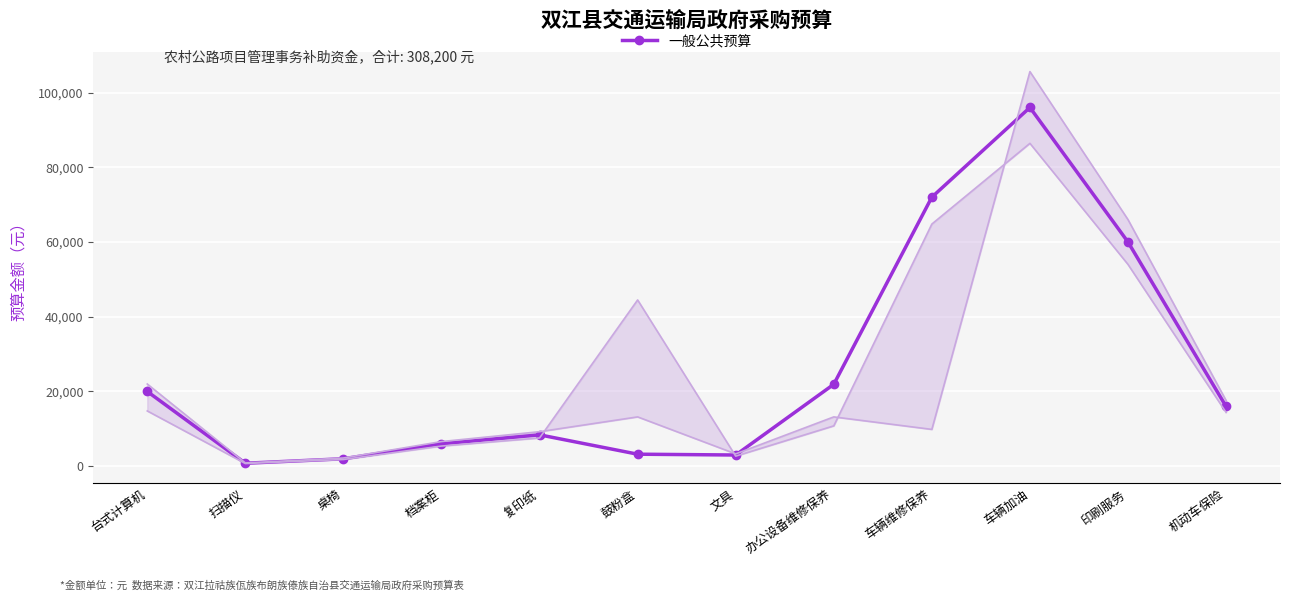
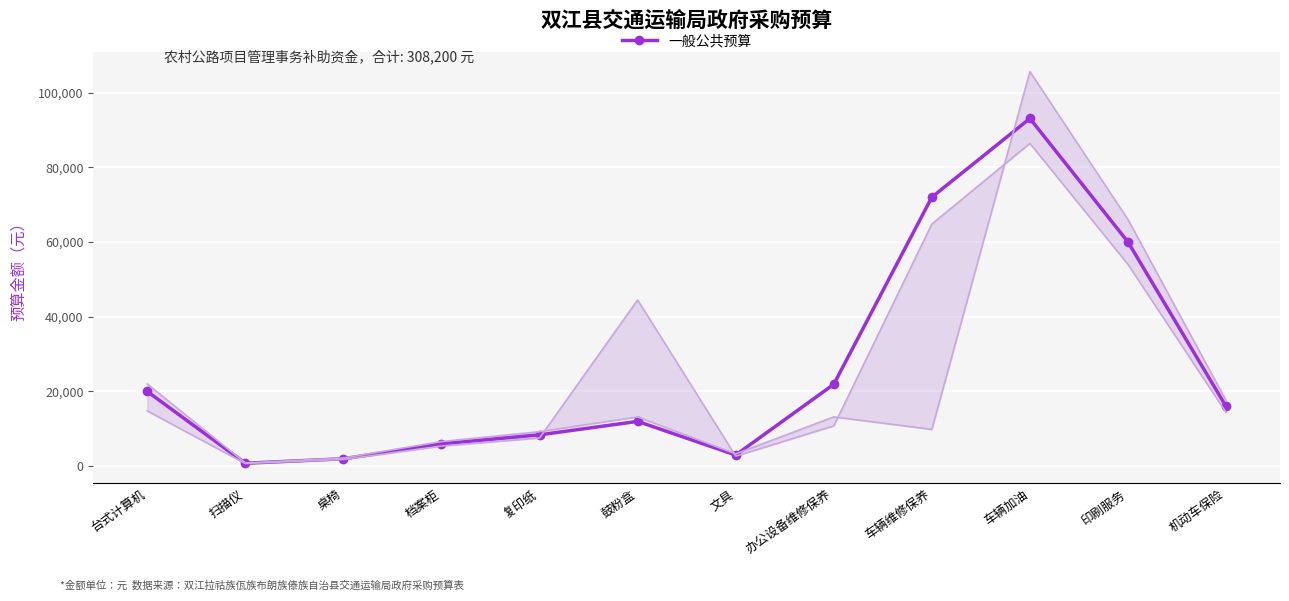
一般公共预算, 鼓粉盒: 3,000 -> 12,000
一般公共预算, 车辆加油: 96,000 -> 93,000
